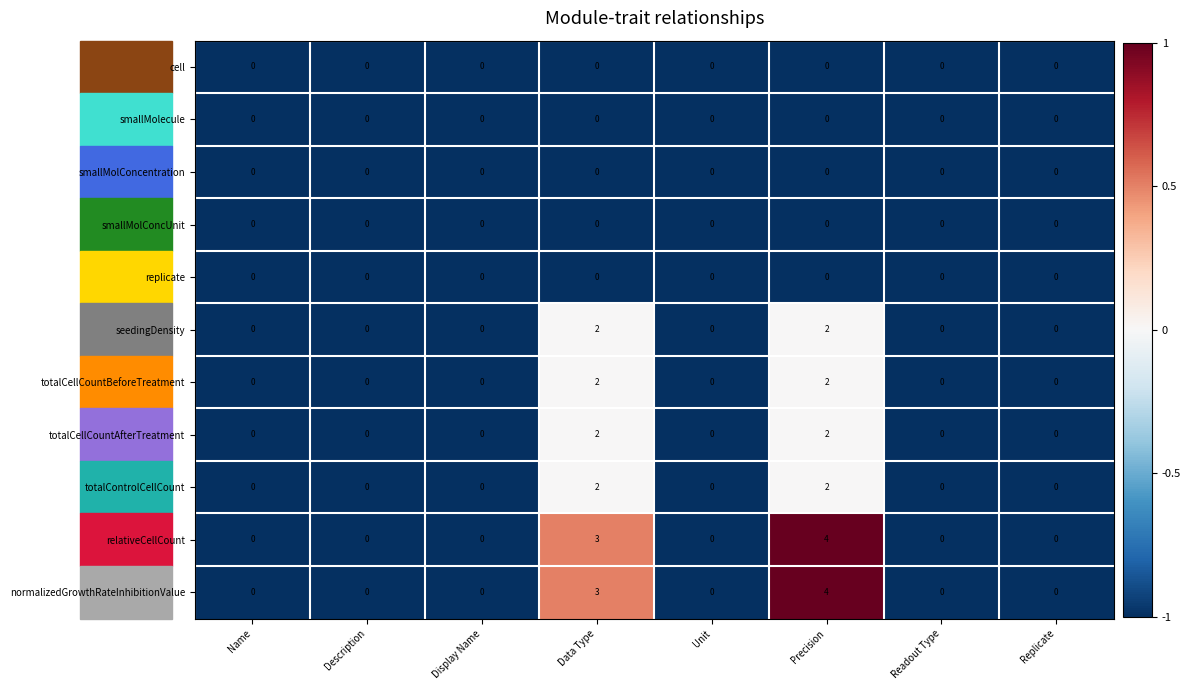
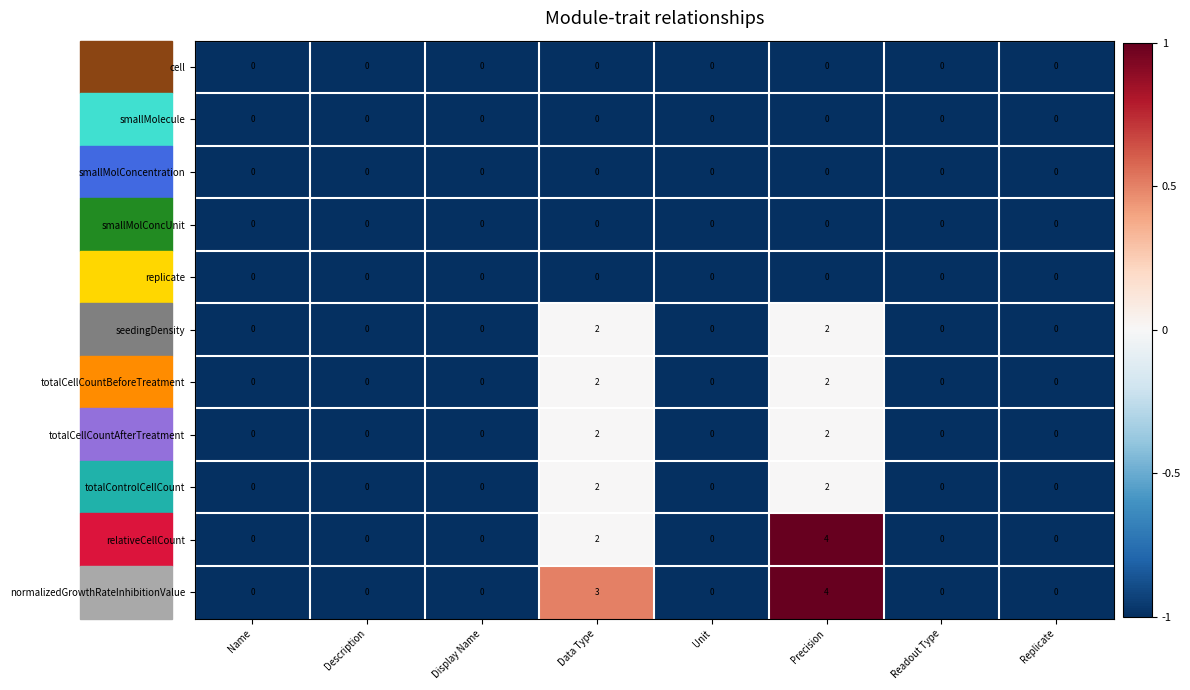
relativeCellCount, Data Type: 3 -> 2
